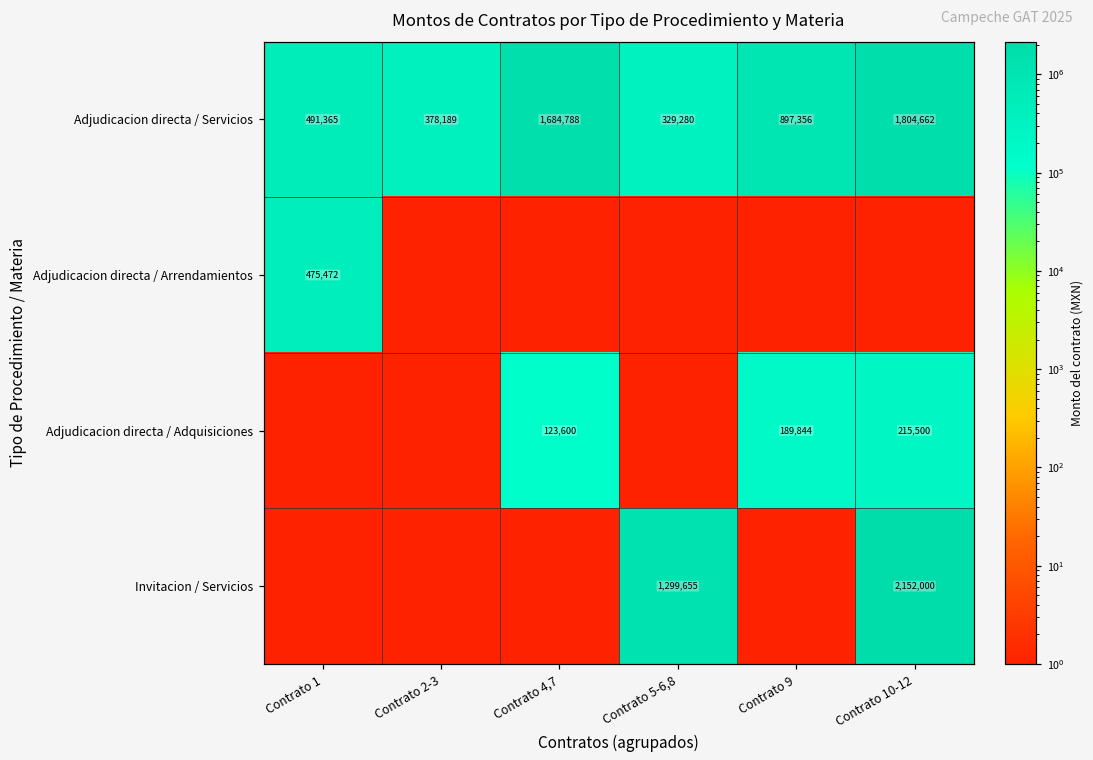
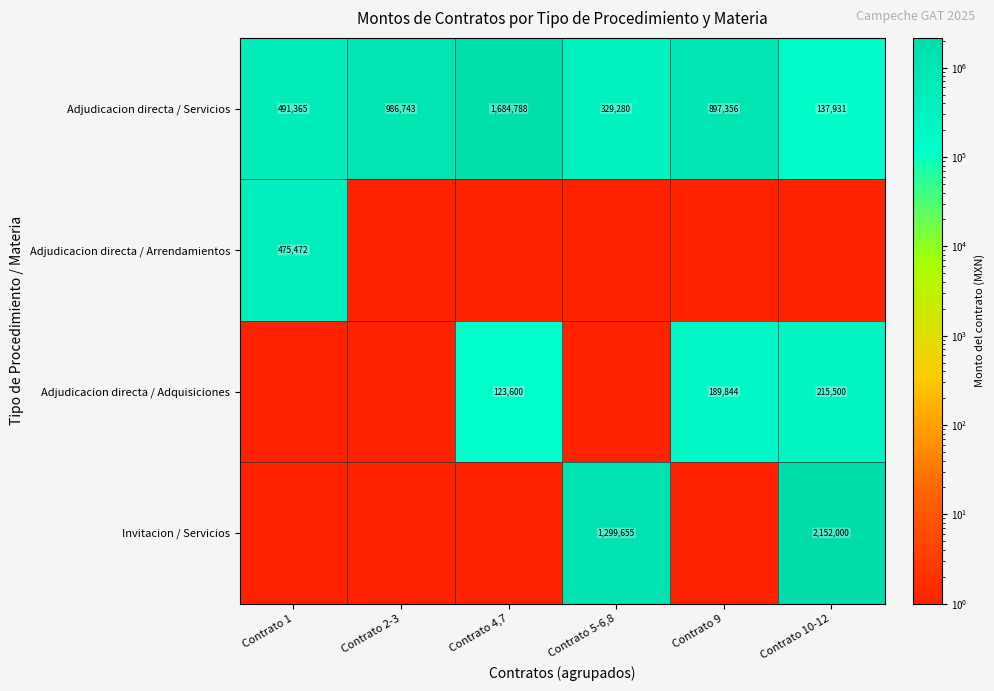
Adjudicacion directa / Servicios, Contrato 2-3: 378,189 -> 986,743
Adjudicacion directa / Servicios, Contrato 10-12: 1,804,662 -> 137,931
